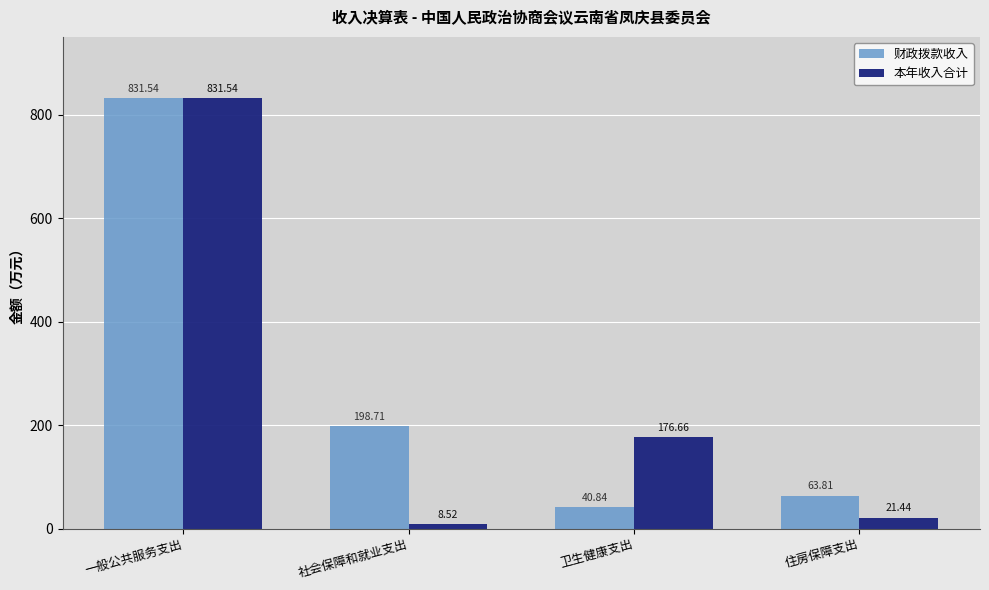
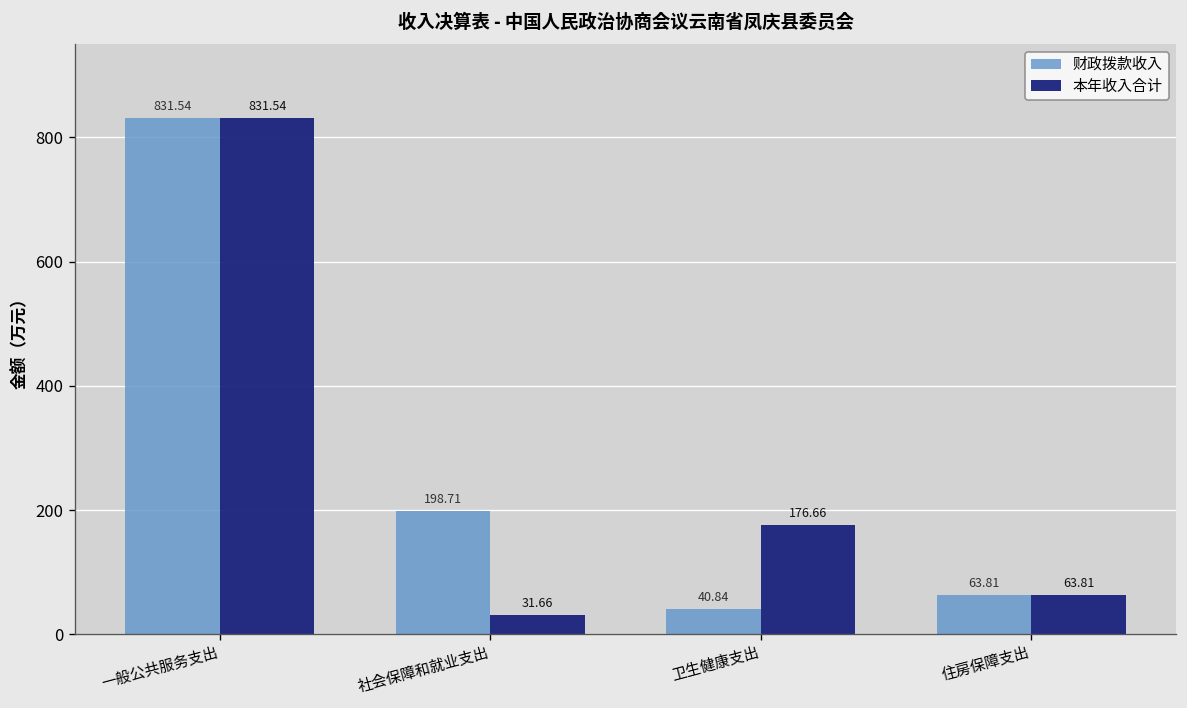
本年收入合计, 社会保障和就业支出: 8.52 -> 31.66
本年收入合计, 住房保障支出: 21.44 -> 63.81
